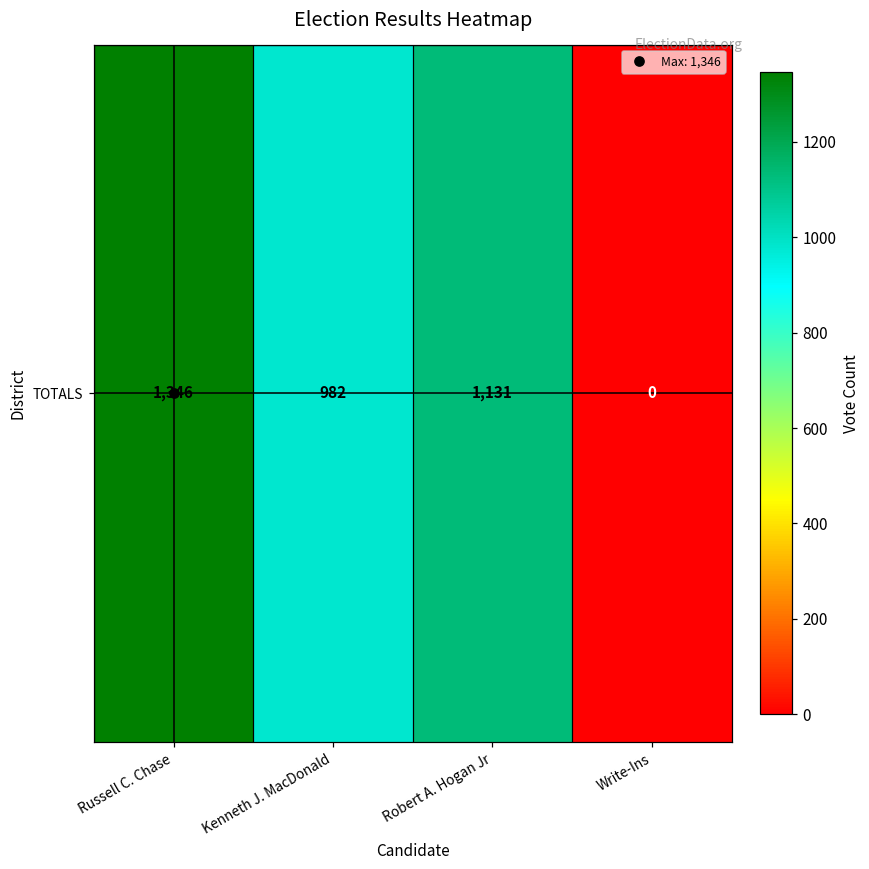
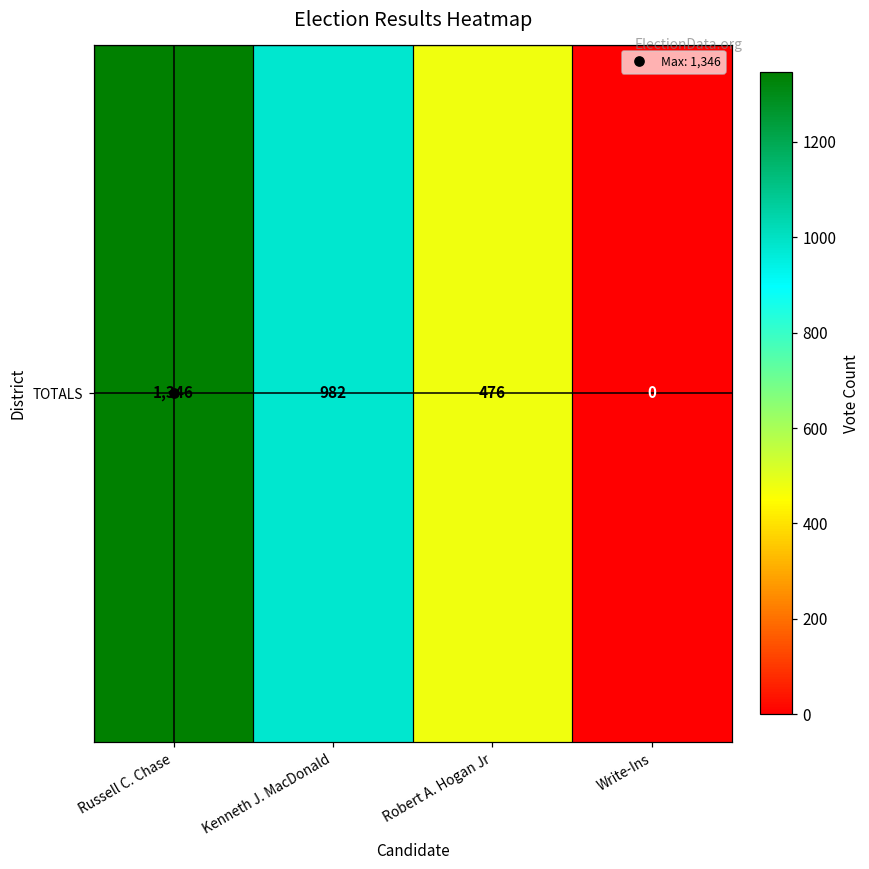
TOTALS, Robert A. Hogan Jr: 1,131 -> 476
